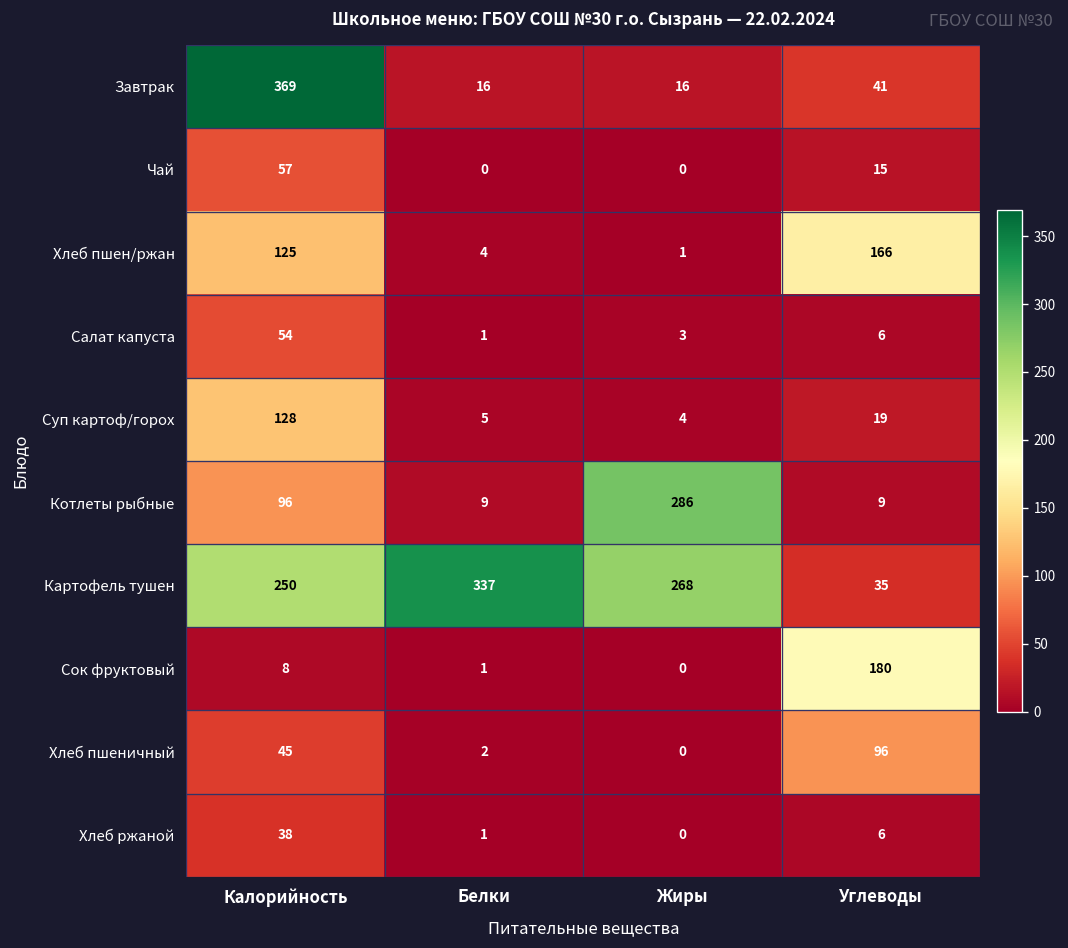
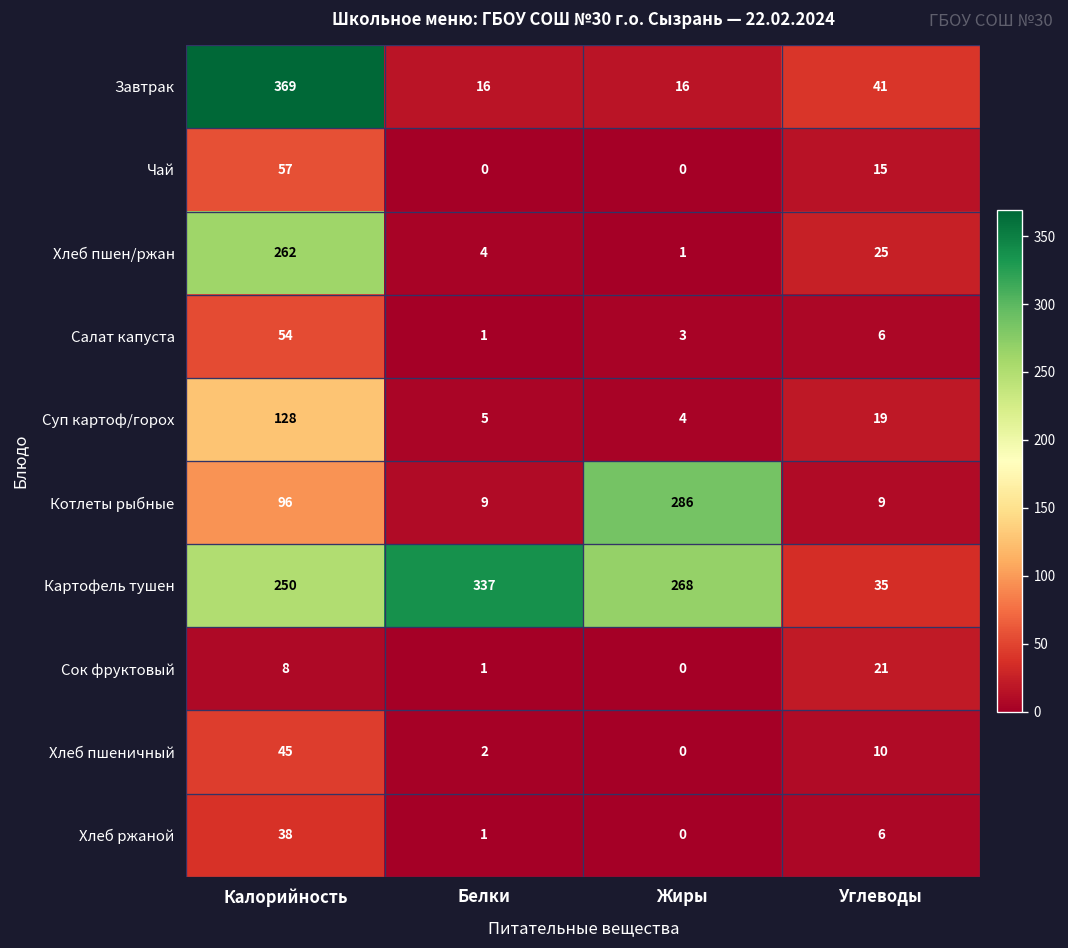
Хлеб пшен/ржан, Калорийность: 125 -> 262
Хлеб пшен/ржан, Углеводы: 166 -> 25
Сок фруктовый, Углеводы: 180 -> 21
Хлеб пшеничный, Углеводы: 96 -> 10
